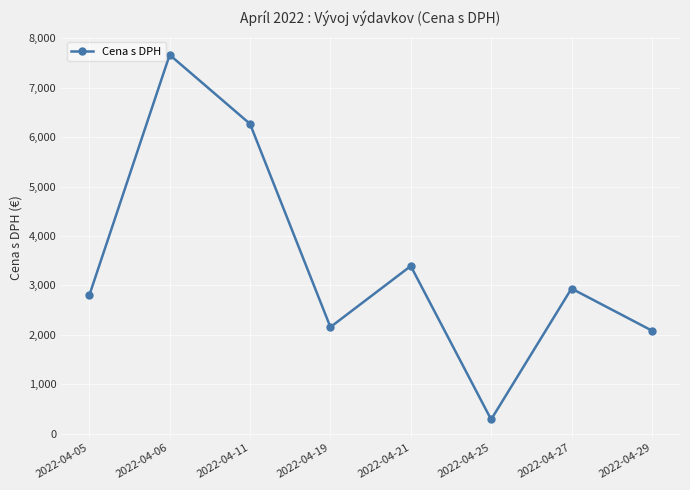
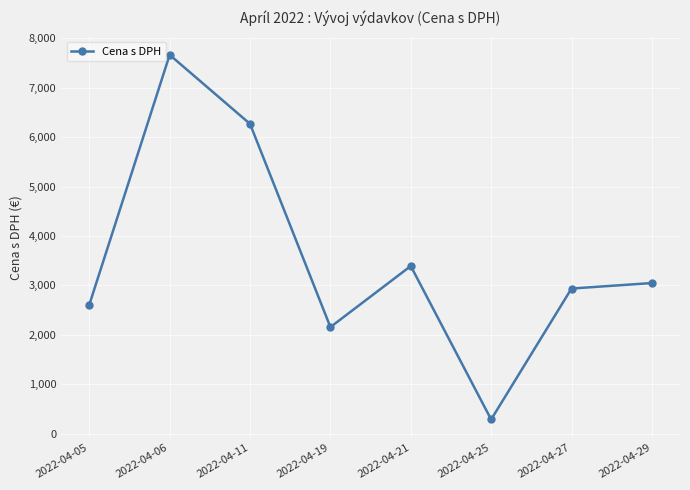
2022-04-05: 2,800 -> 2,600
2022-04-29: 2,100 -> 3,000
